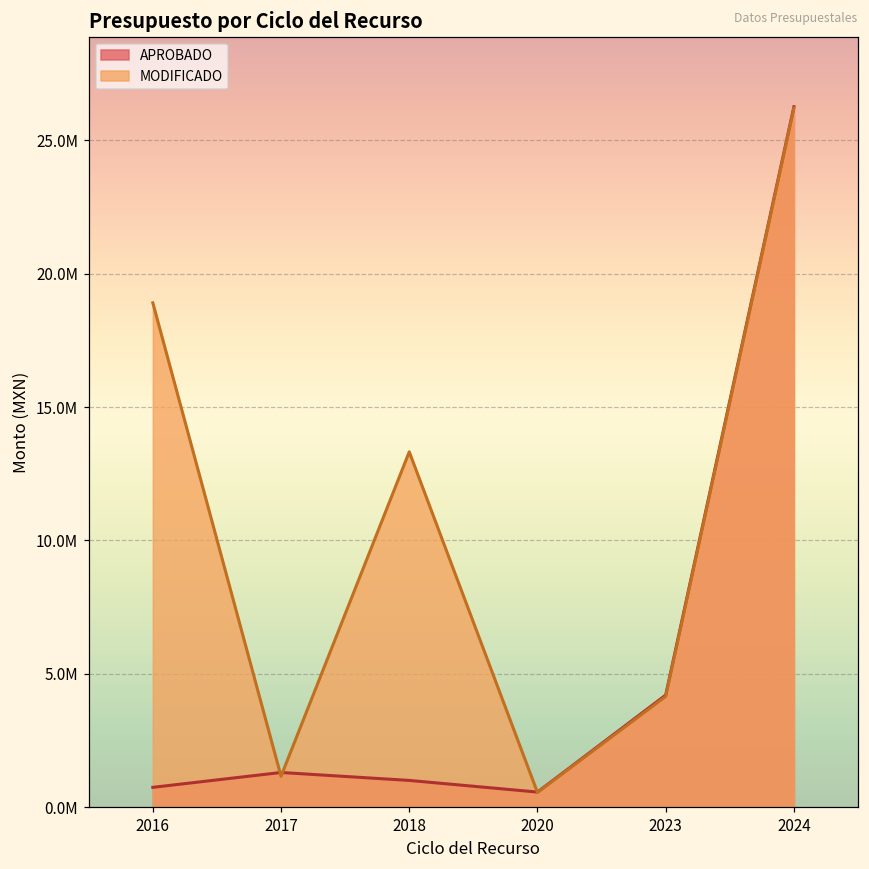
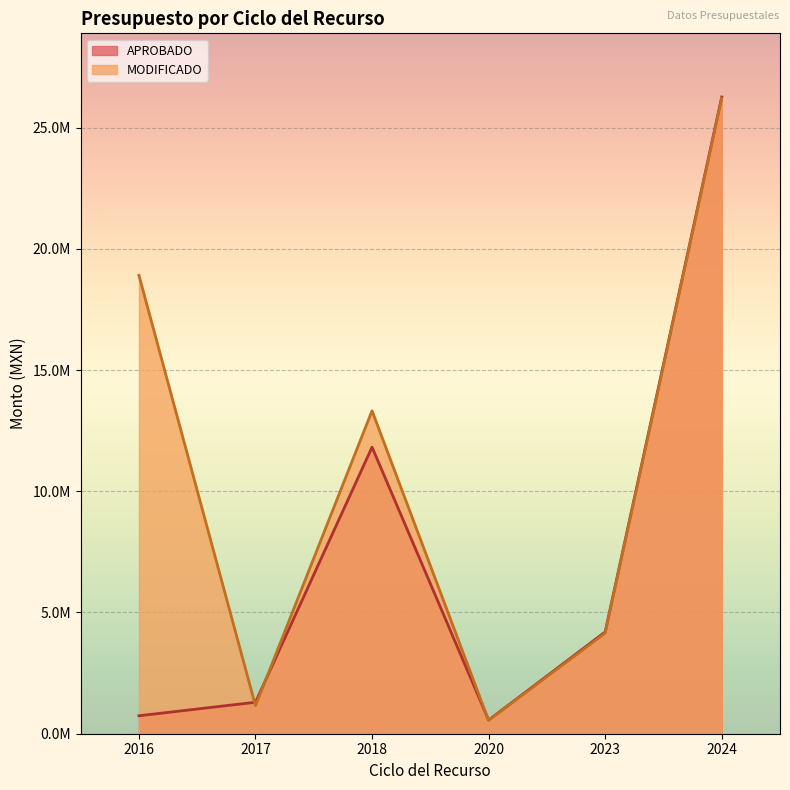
APROBADO, 2018: 1000000 -> 11800000
